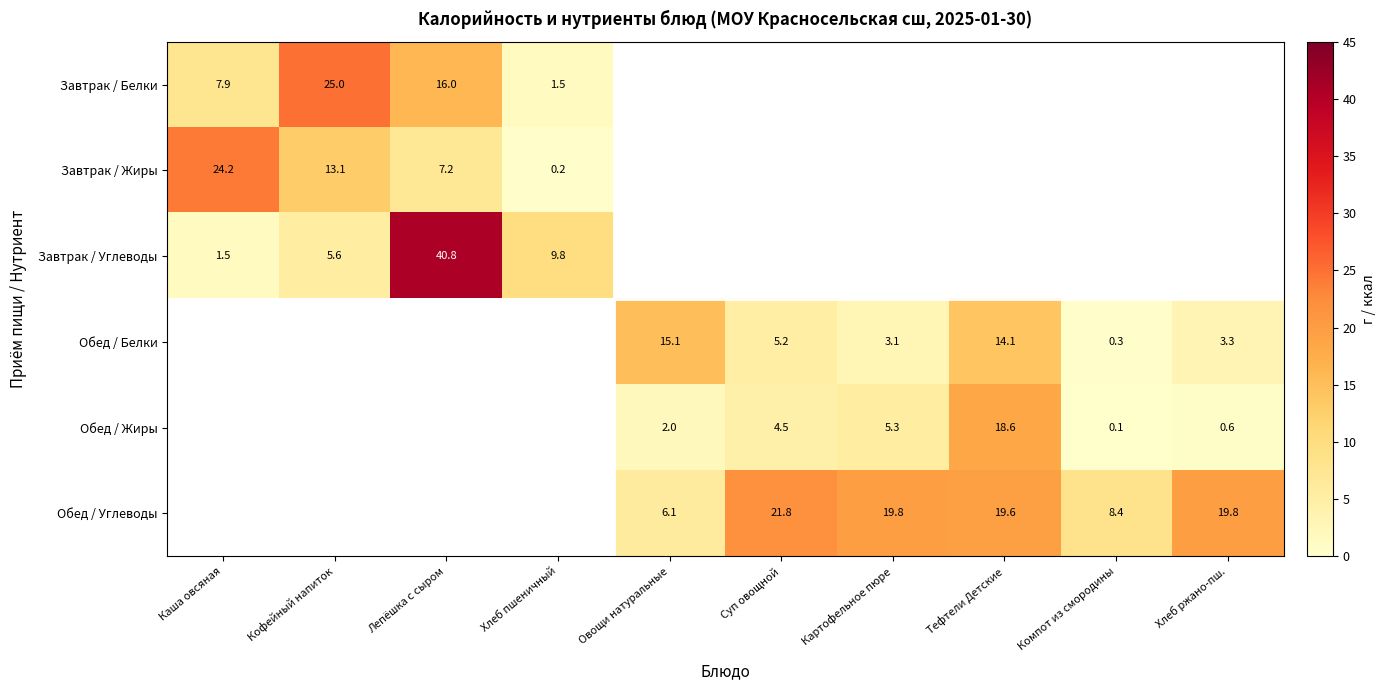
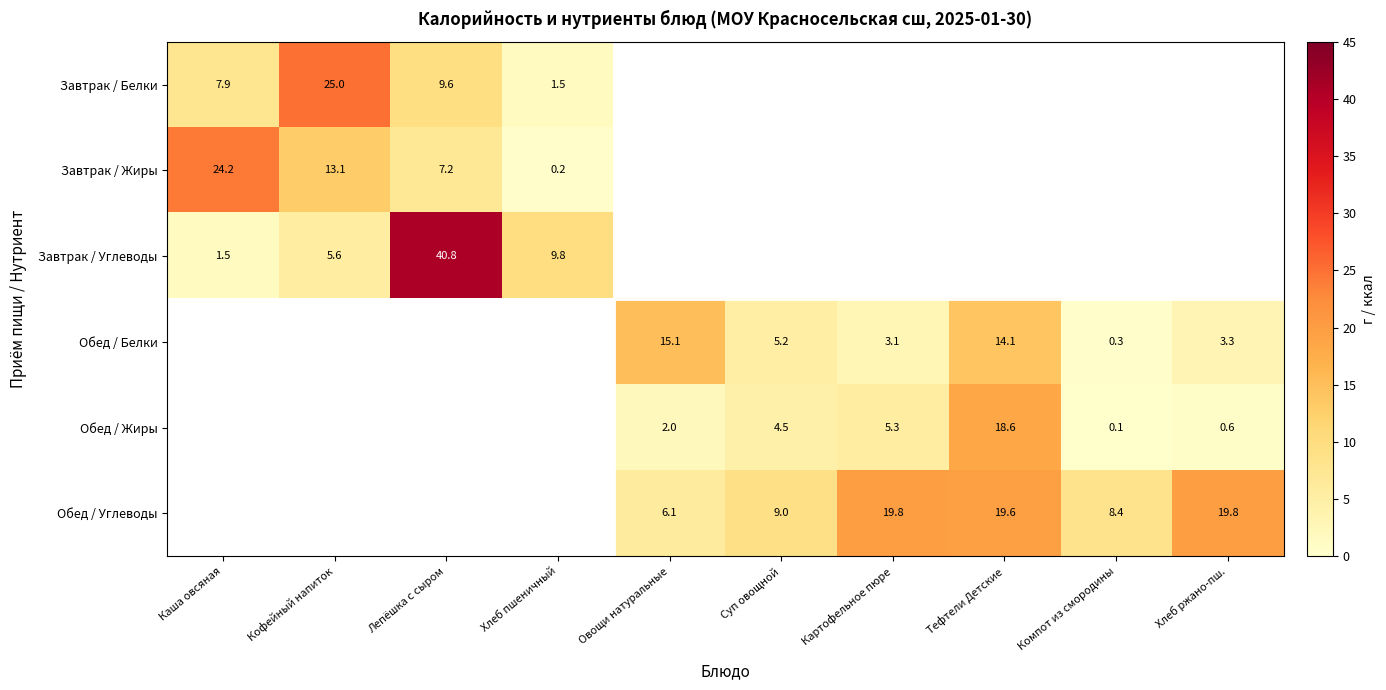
Завтрак / Белки, Лепёшка с сыром: 16.0 -> 9.6
Обед / Углеводы, Суп овощной: 21.8 -> 9.0
